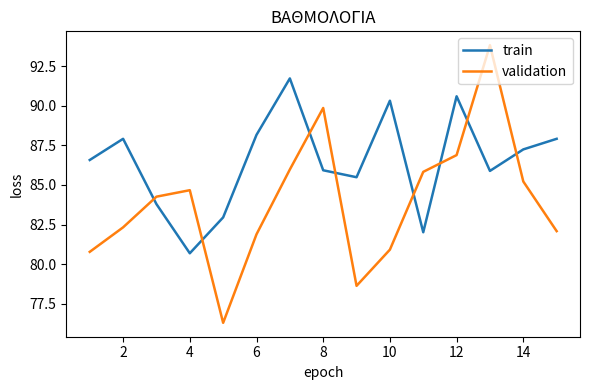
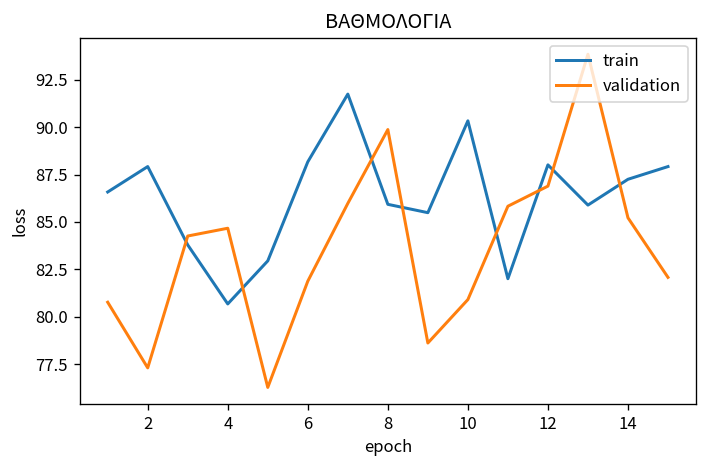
validation, 2: 82.3 -> 77.3
train, 12: 90.6 -> 88.0
